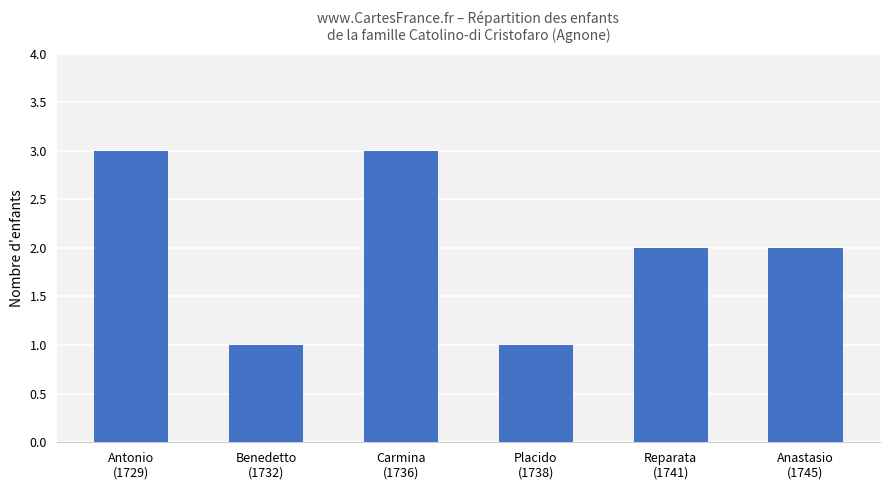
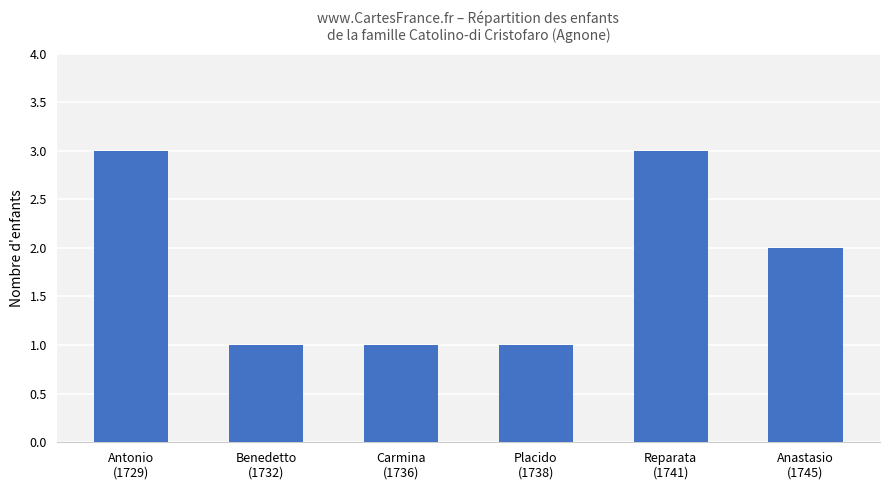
Carmina (1736): 3 -> 1
Reparata (1741): 2 -> 3
